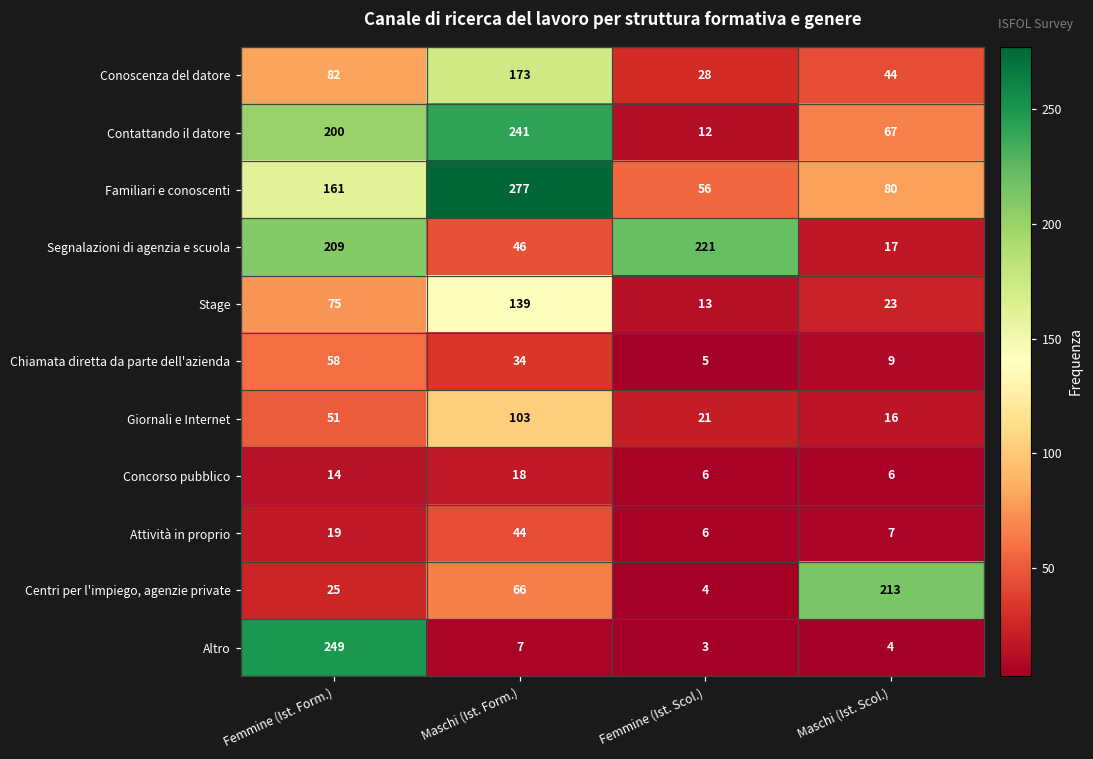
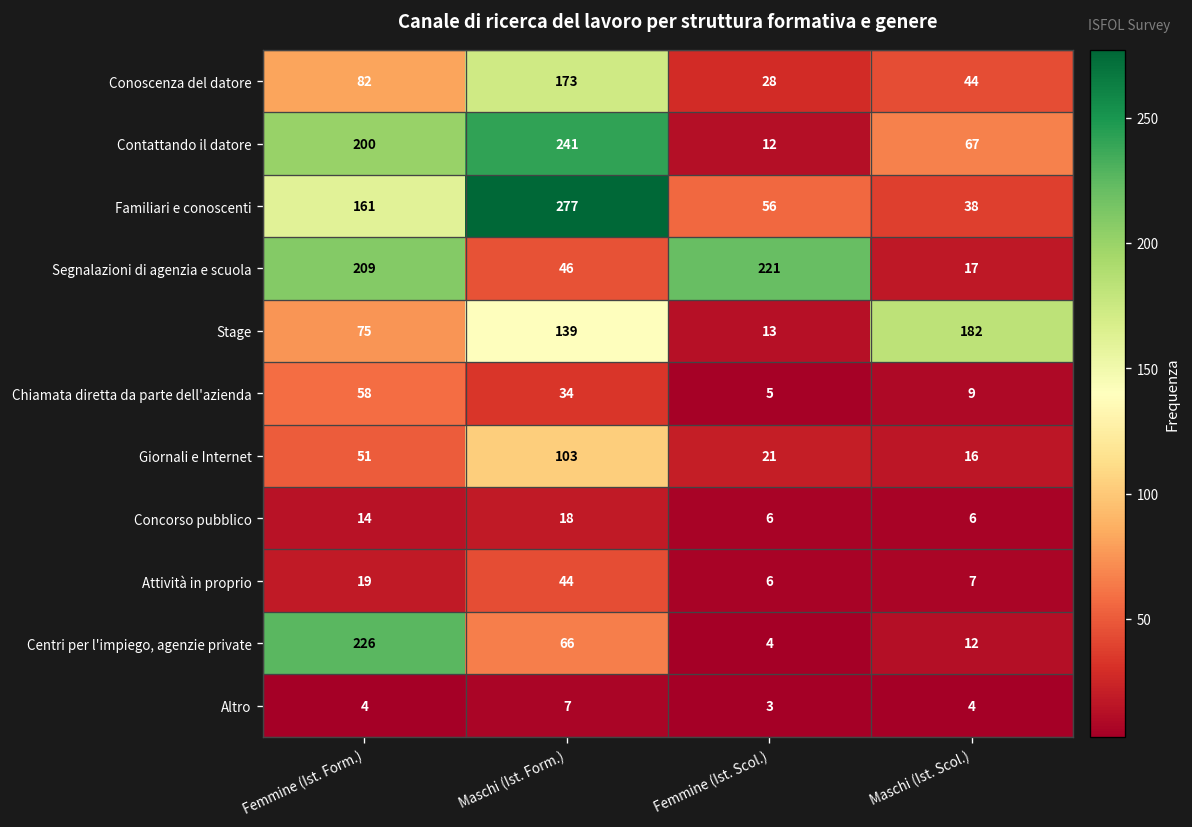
Familiari e conoscenti, Maschi (Ist. Scol.): 80 -> 38
Stage, Maschi (Ist. Scol.): 23 -> 182
Centri per l'impiego, agenzie private, Femmine (Ist. Form.): 25 -> 226
Centri per l'impiego, agenzie private, Maschi (Ist. Scol.): 213 -> 12
Altro, Femmine (Ist. Form.): 249 -> 4
